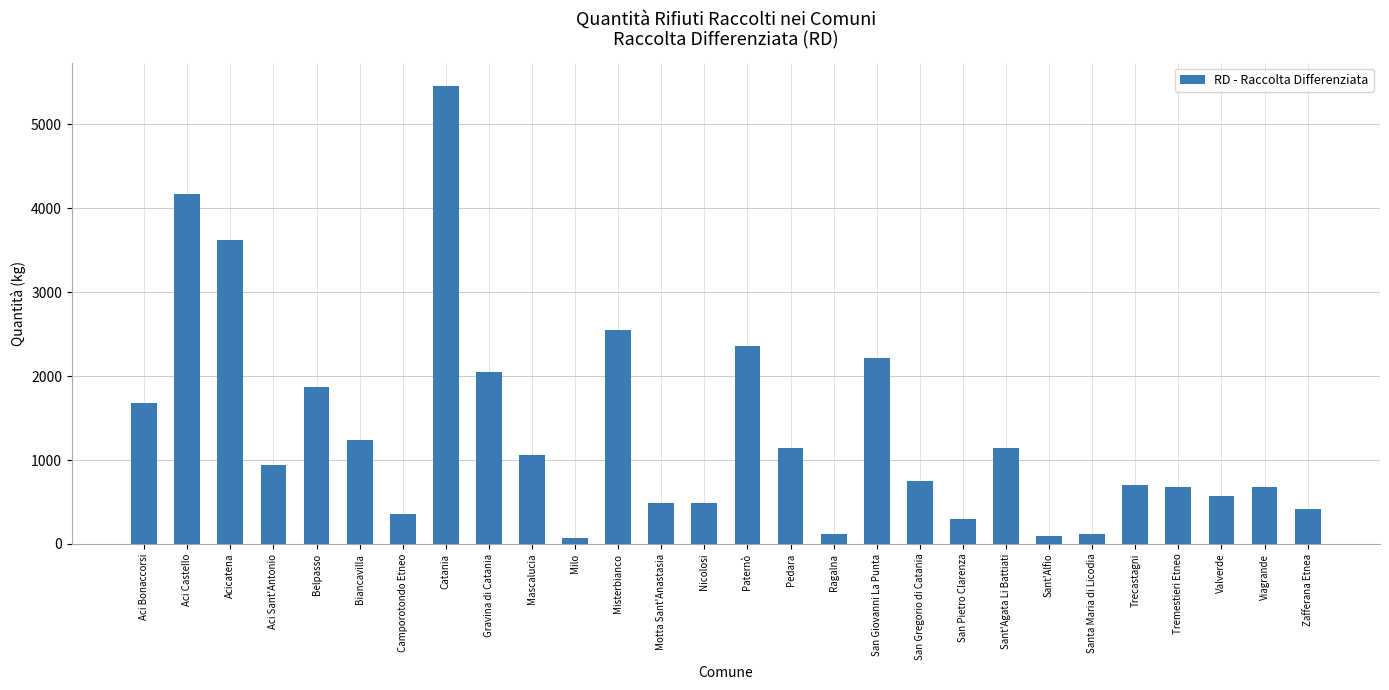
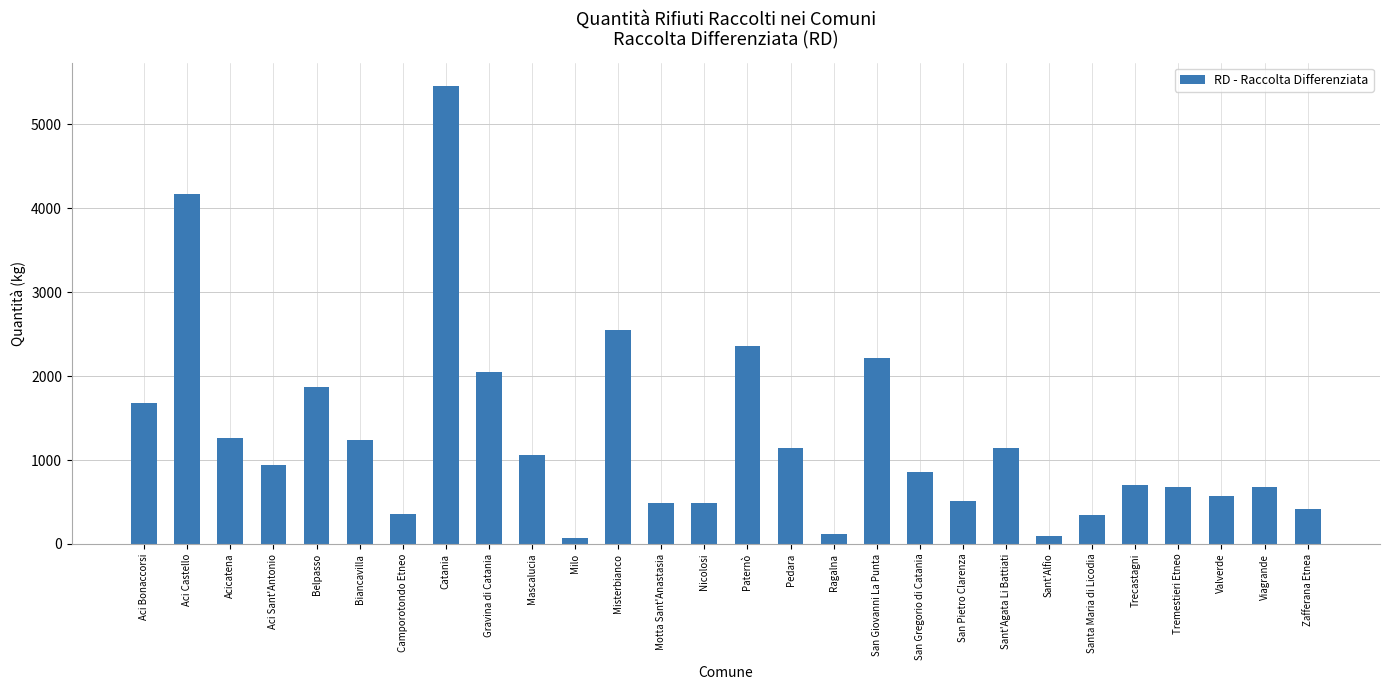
Acicatena: 3600 -> 1300
San Gregorio di Catania: 800 -> 900
San Pietro Clarenza: 300 -> 500
Santa Maria di Licodia: 100 -> 300
